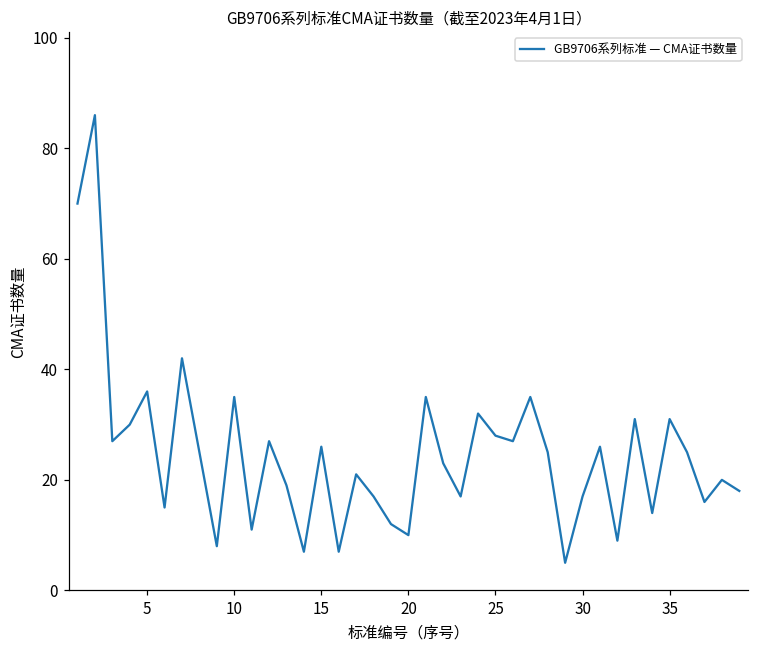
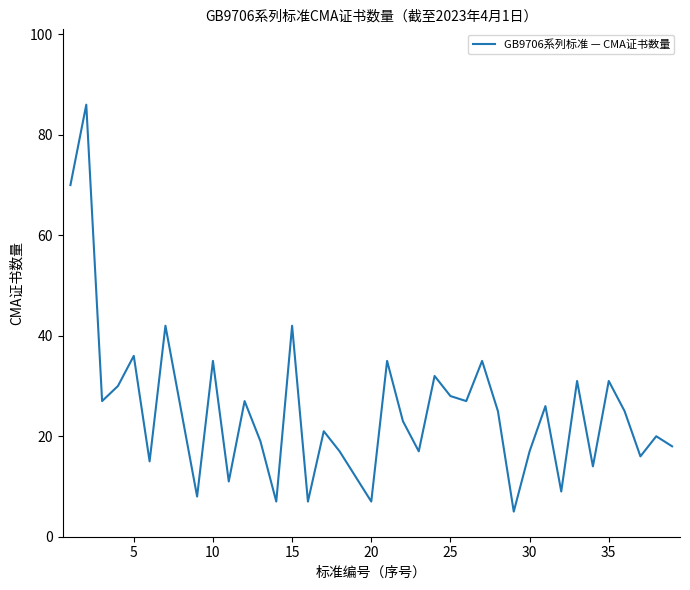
15: 26 -> 42
20: 10 -> 7
